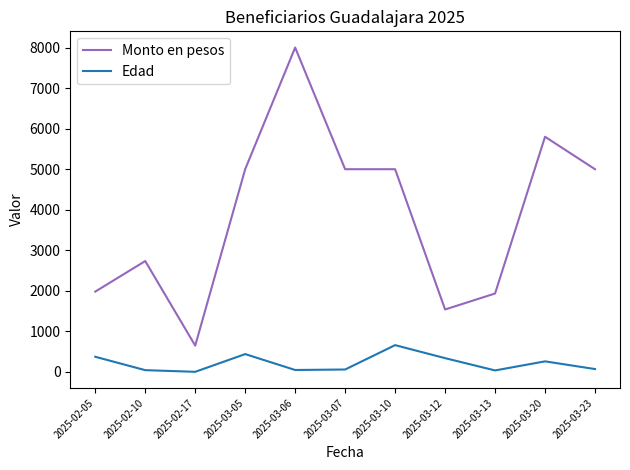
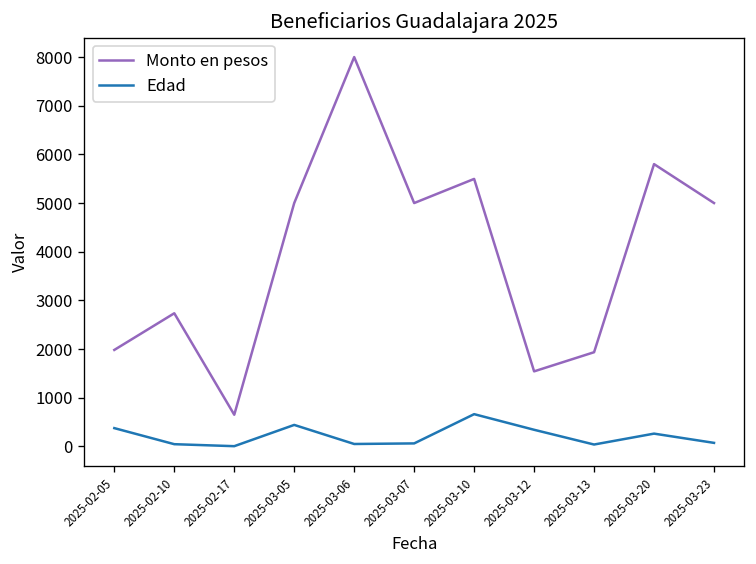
Monto en pesos, 2025-03-10: 5000 -> 5500
